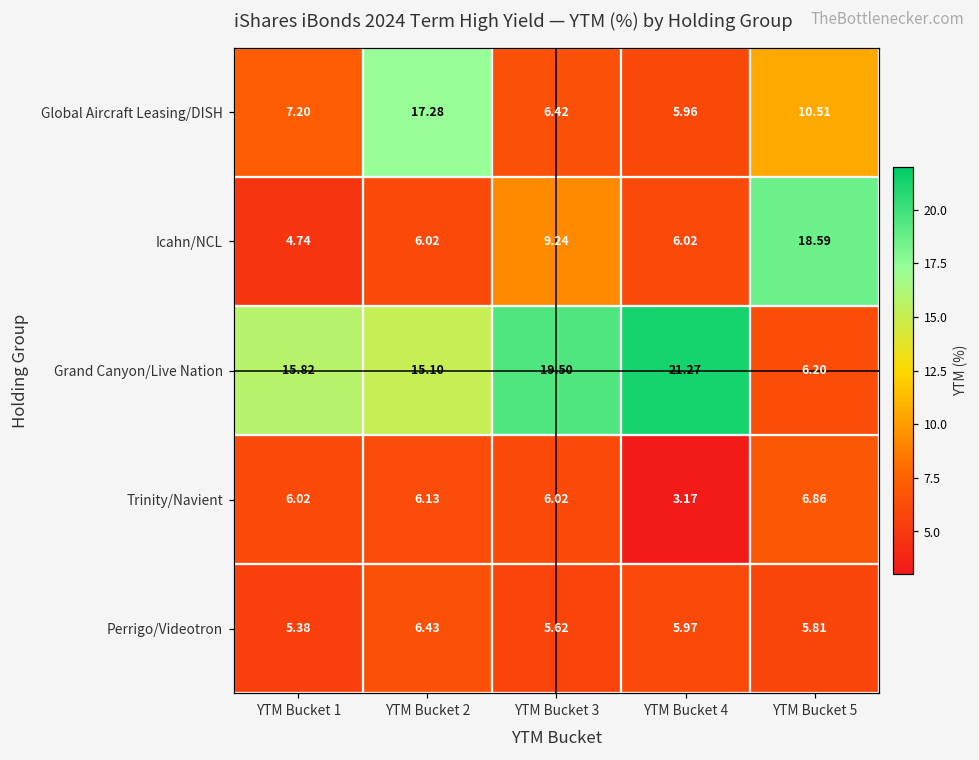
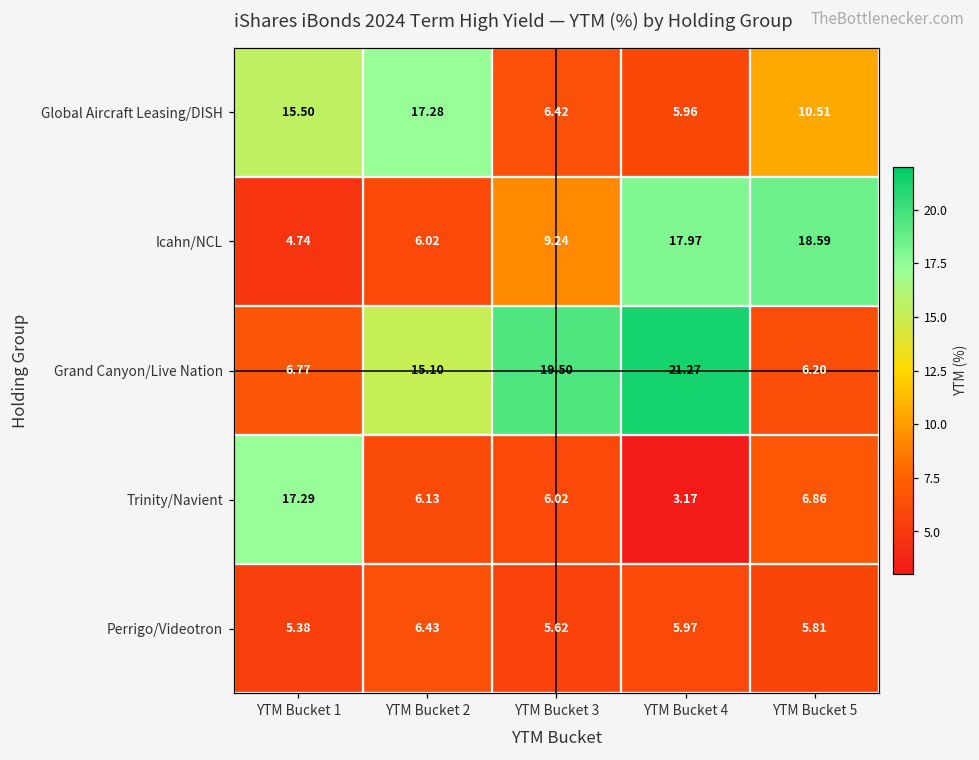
Global Aircraft Leasing/DISH, YTM Bucket 1: 7.20 -> 15.50
Icahn/NCL, YTM Bucket 4: 6.02 -> 17.97
Grand Canyon/Live Nation, YTM Bucket 1: 15.82 -> 6.77
Trinity/Navient, YTM Bucket 1: 6.02 -> 17.29
